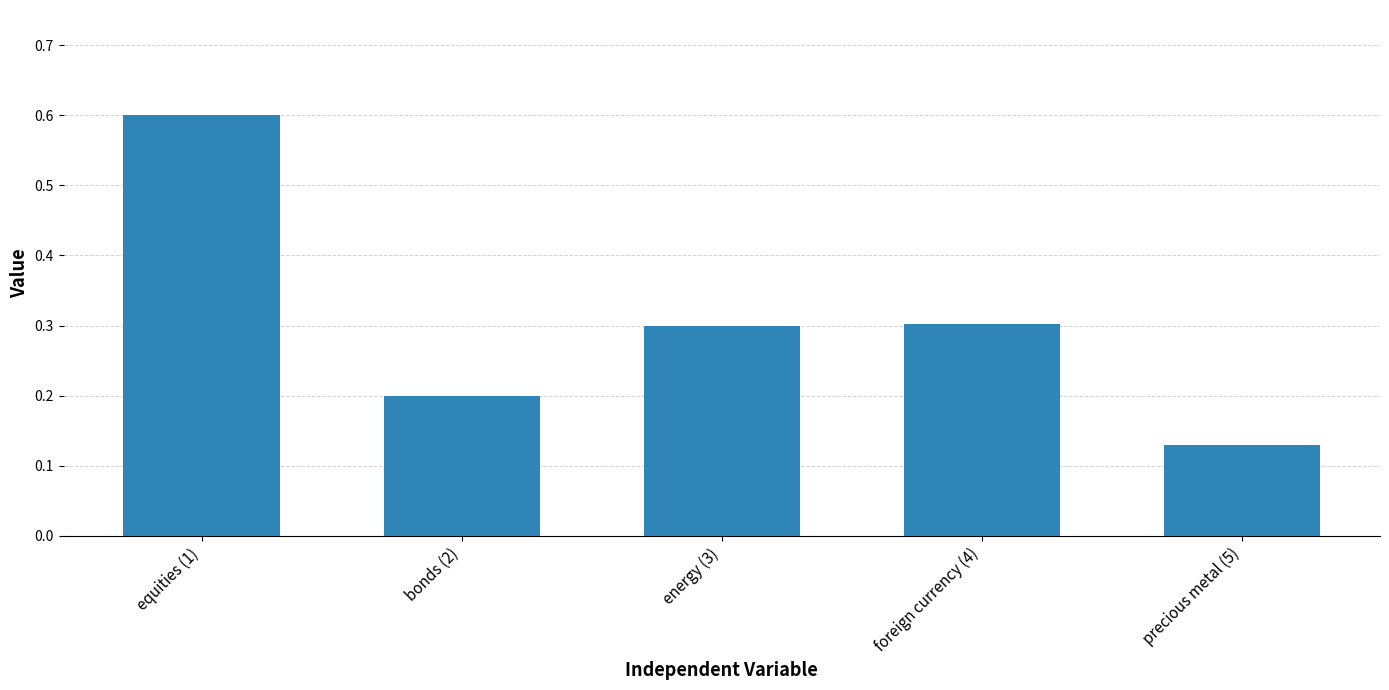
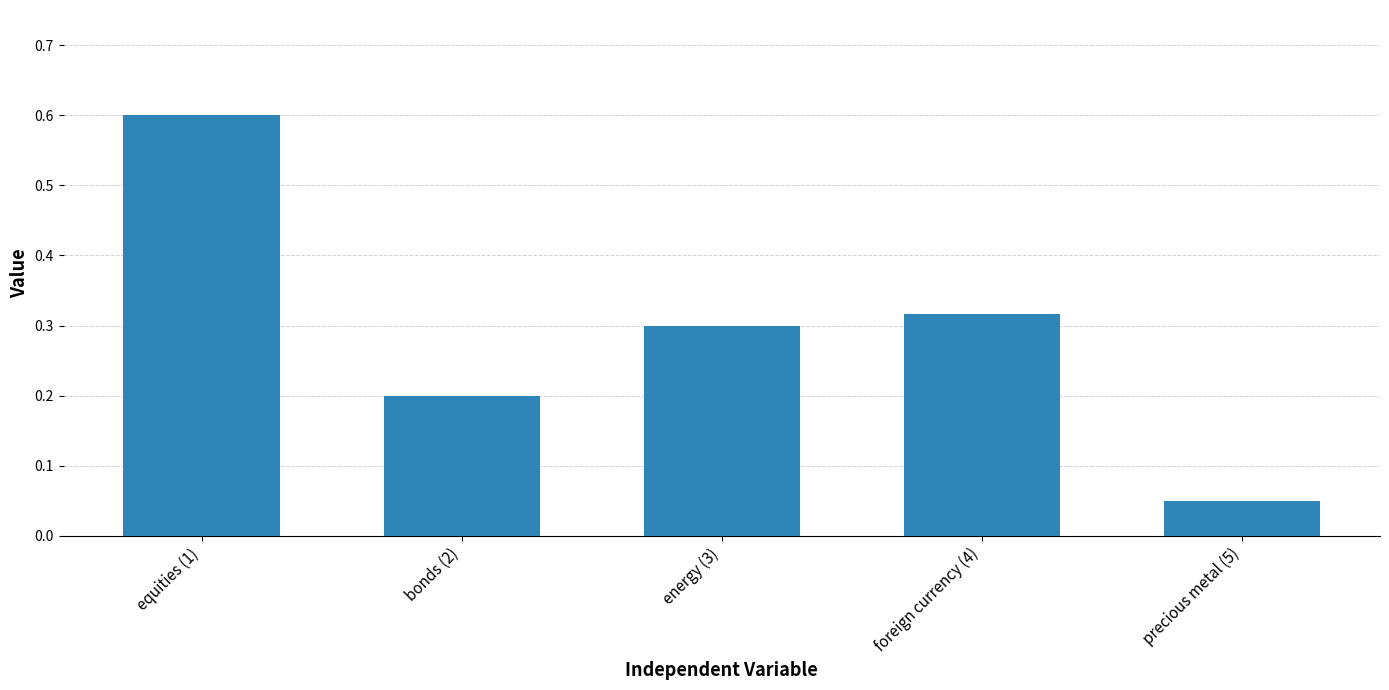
foreign currency (4): 0.30 -> 0.32
precious metal (5): 0.13 -> 0.05
